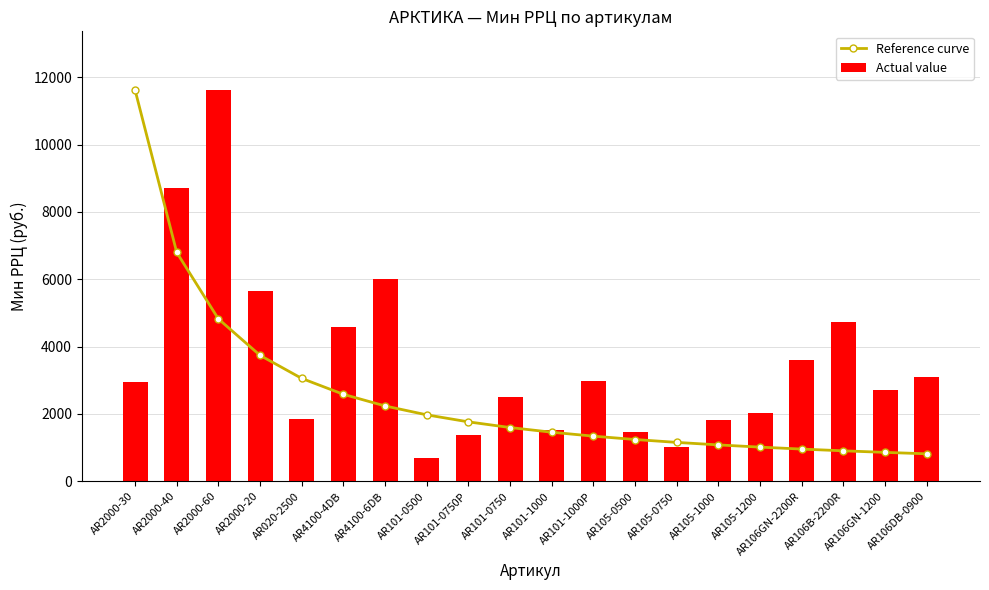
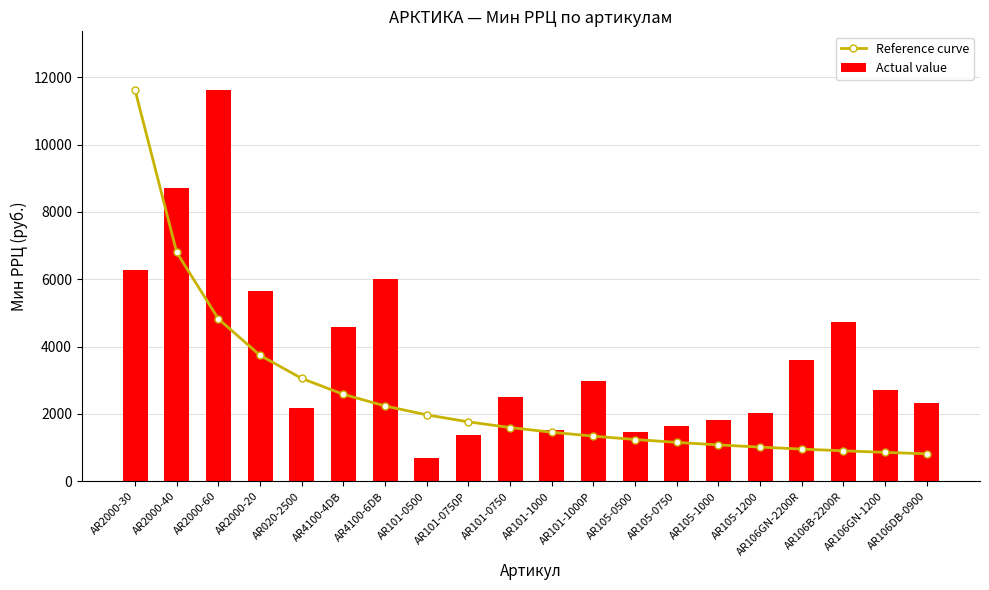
Actual value, AR2000-30: 2900 -> 6300
Actual value, AR020-2500: 1900 -> 2200
Actual value, AR105-0750: 1000 -> 1600
Actual value, AR106DB-0900: 3100 -> 2300
